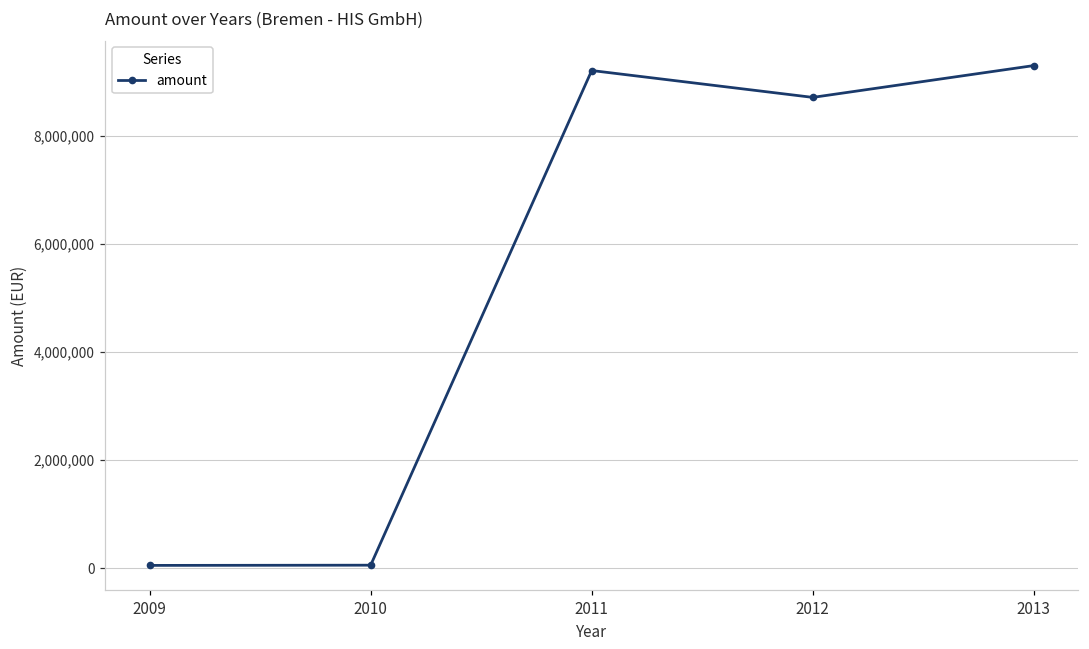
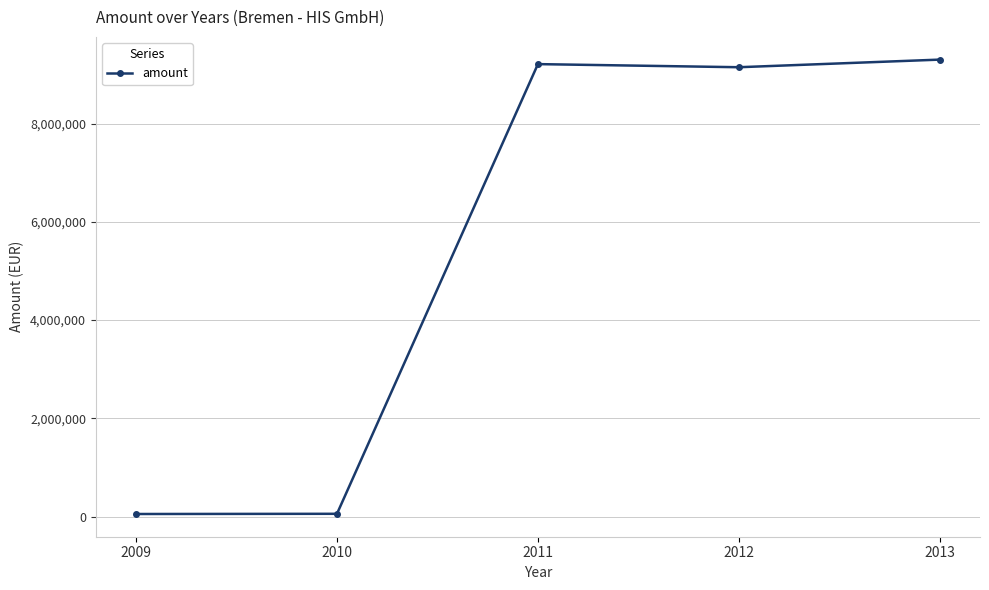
2012: 8,700,000 -> 9,100,000
